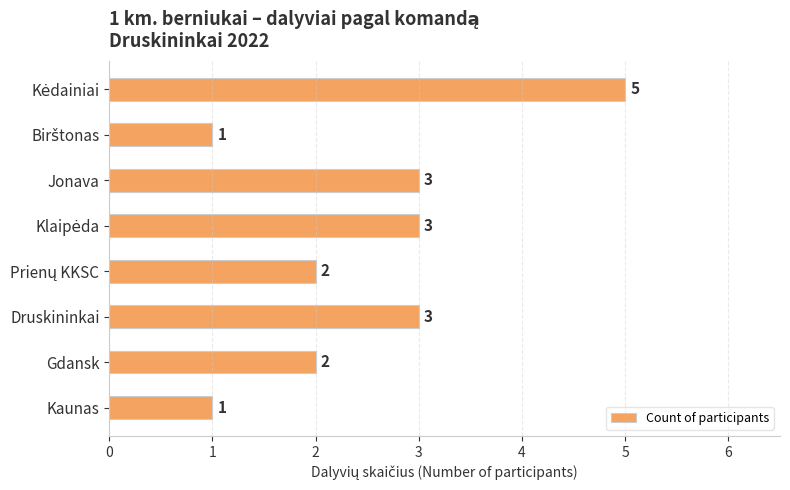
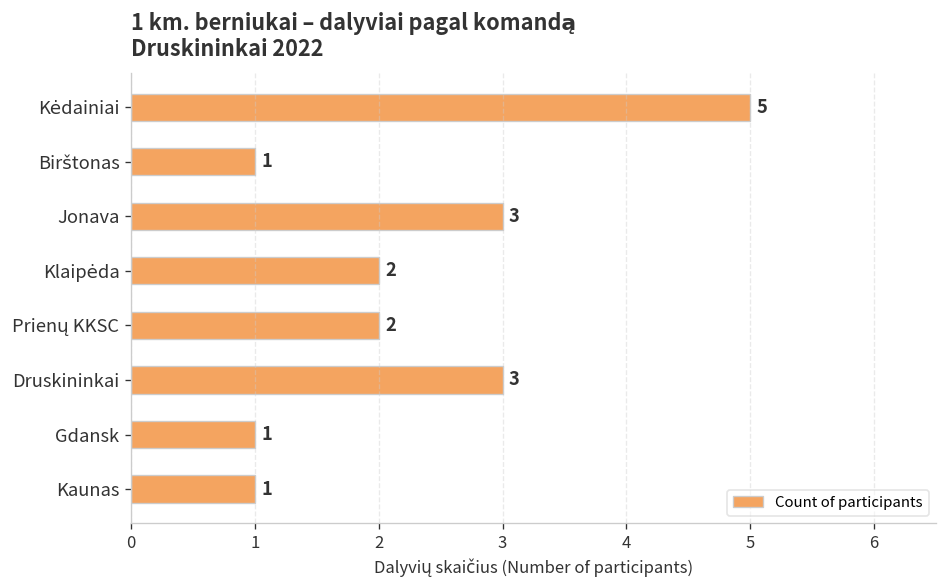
Klaipėda: 3 -> 2
Gdansk: 2 -> 1
